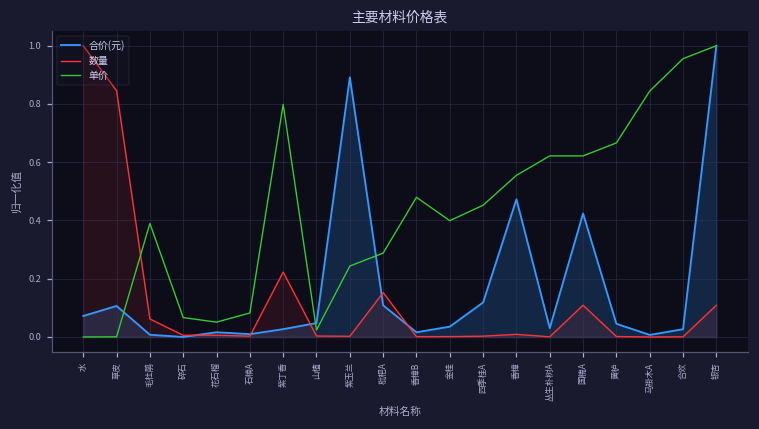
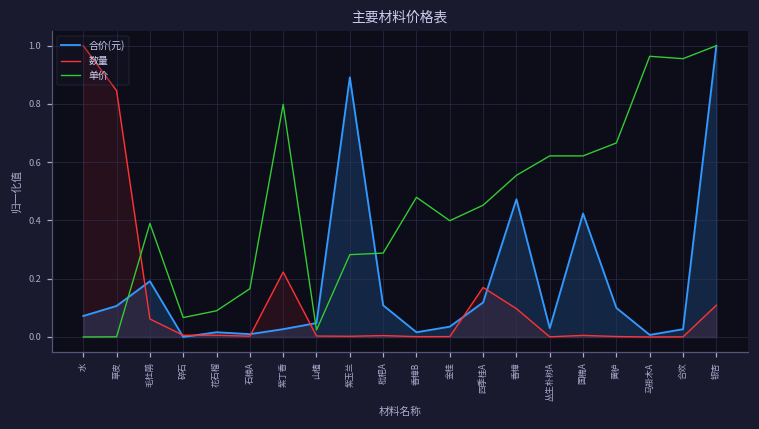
合价(元), 毛杜鹃: 0.01 -> 0.19
单价, 花石榴: 0.05 -> 0.09
单价, 石楠A: 0.08 -> 0.17
单价, 紫玉兰: 0.24 -> 0.28
数量, 枇杷A: 0.15 -> 0.00
数量, 四季桂A: 0.00 -> 0.17
数量, 香樟: 0.01 -> 0.10
数量, 国槐A: 0.11 -> 0.01
合价(元), 黄栌: 0.05 -> 0.10
单价, 马褂木A: 0.84 -> 0.96
